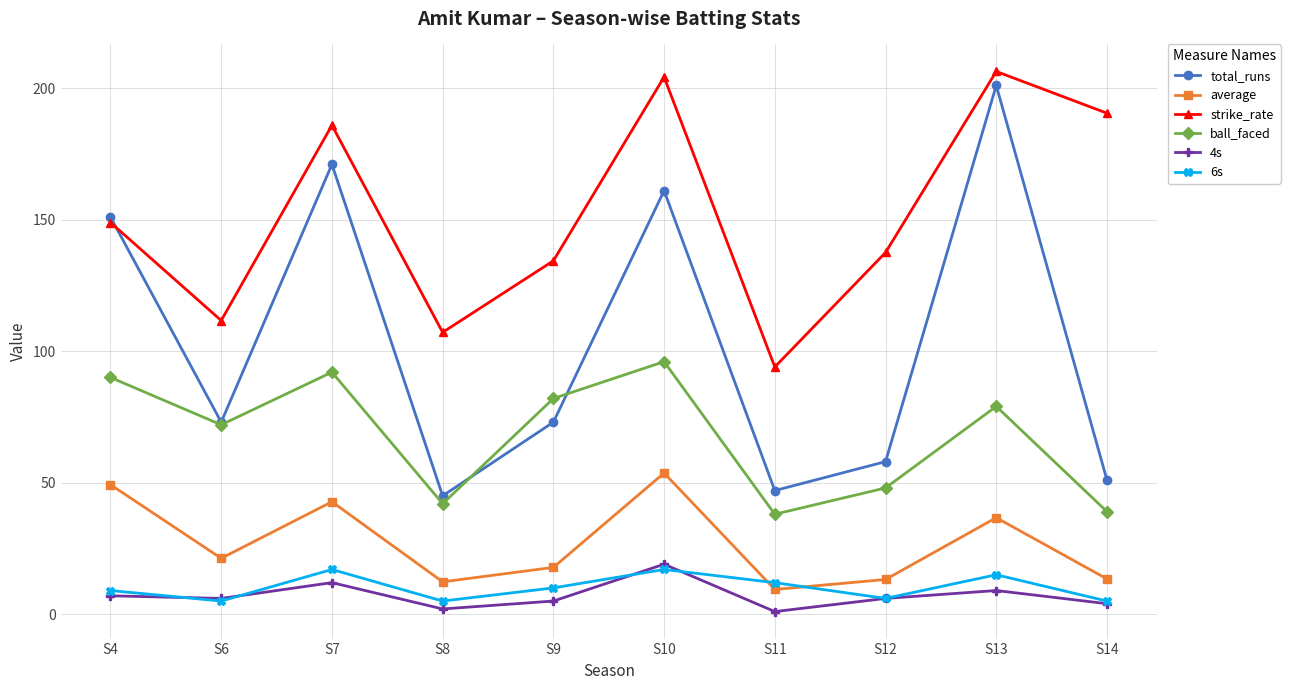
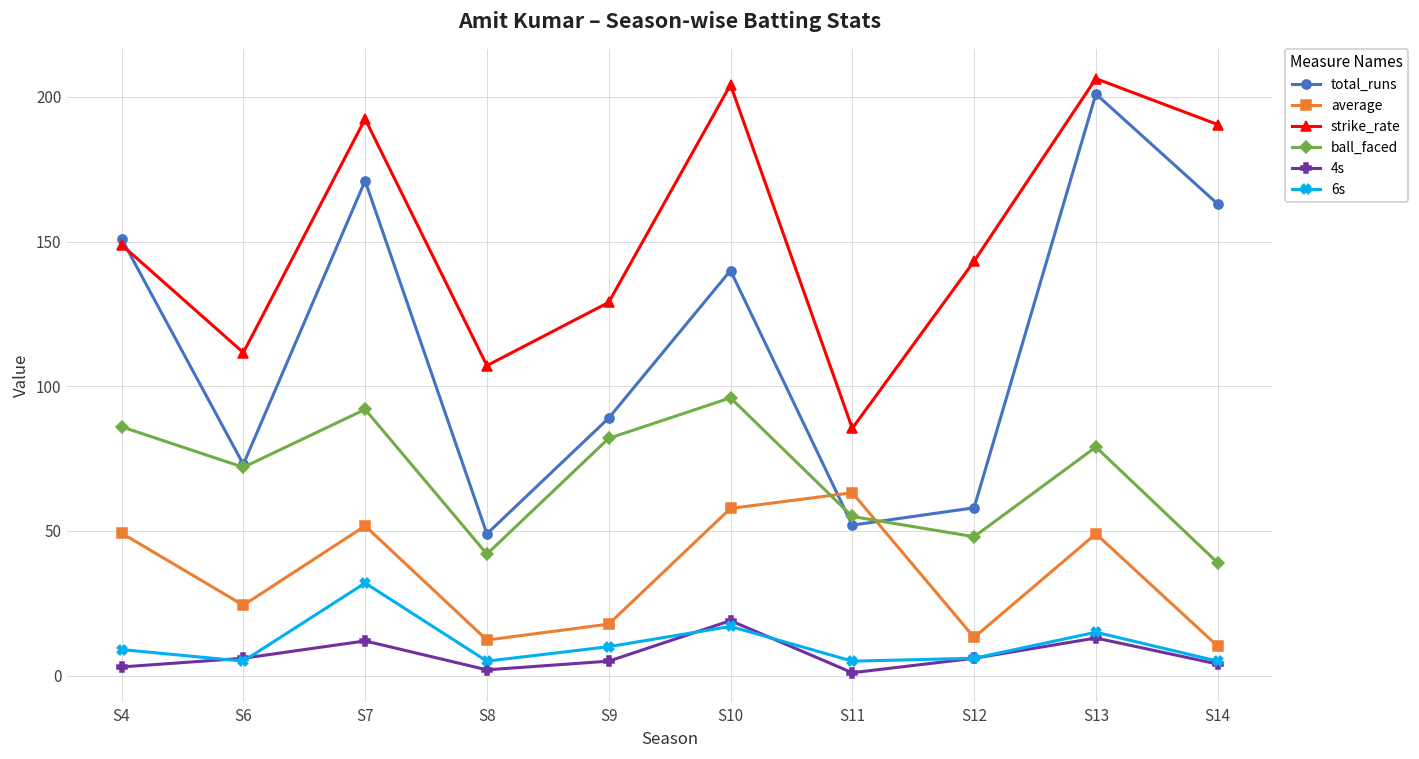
ball_faced, S4: 90 -> 86
4s, S4: 7 -> 3
average, S6: 21 -> 24
average, S7: 43 -> 52
strike_rate, S7: 186 -> 192
6s, S7: 17 -> 32
total_runs, S8: 45 -> 49
total_runs, S9: 73 -> 89
strike_rate, S9: 134 -> 129
total_runs, S10: 161 -> 140
average, S10: 54 -> 58
total_runs, S11: 47 -> 52
average, S11: 9 -> 63
strike_rate, S11: 94 -> 85
ball_faced, S11: 38 -> 55
6s, S11: 12 -> 5
strike_rate, S12: 138 -> 143
average, S13: 37 -> 49
4s, S13: 9 -> 13
total_runs, S14: 51 -> 163
average, S14: 13 -> 10
